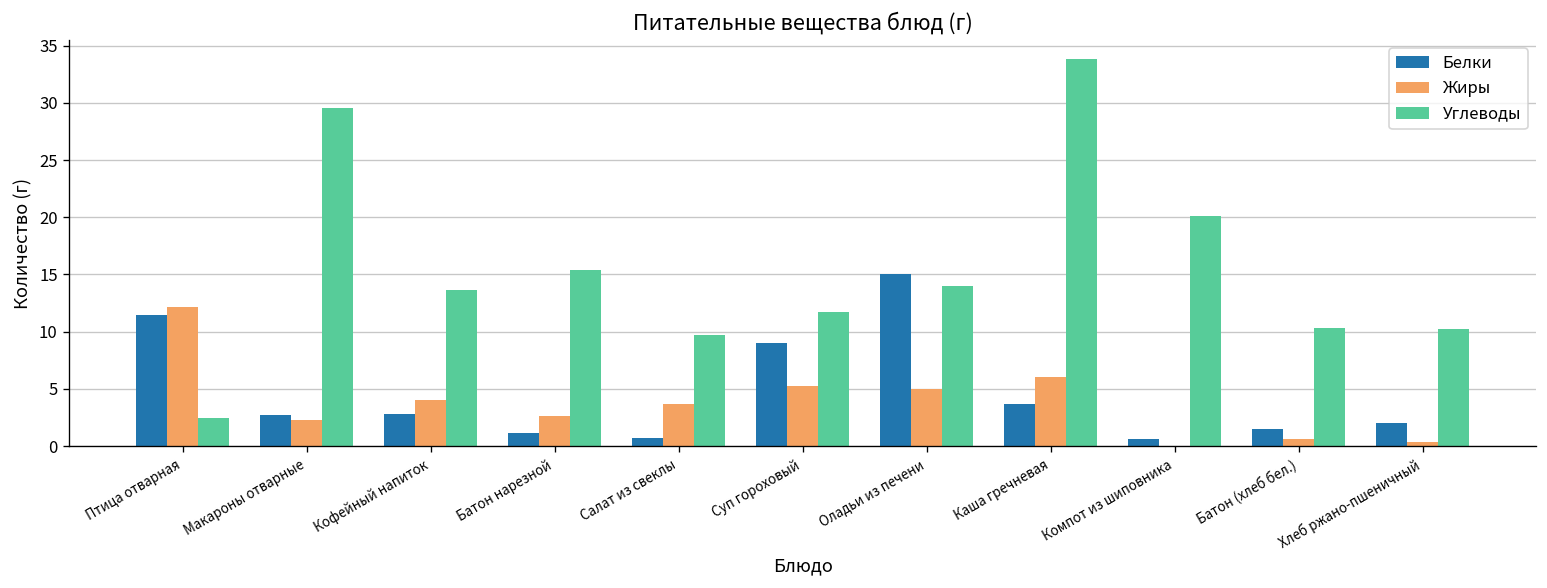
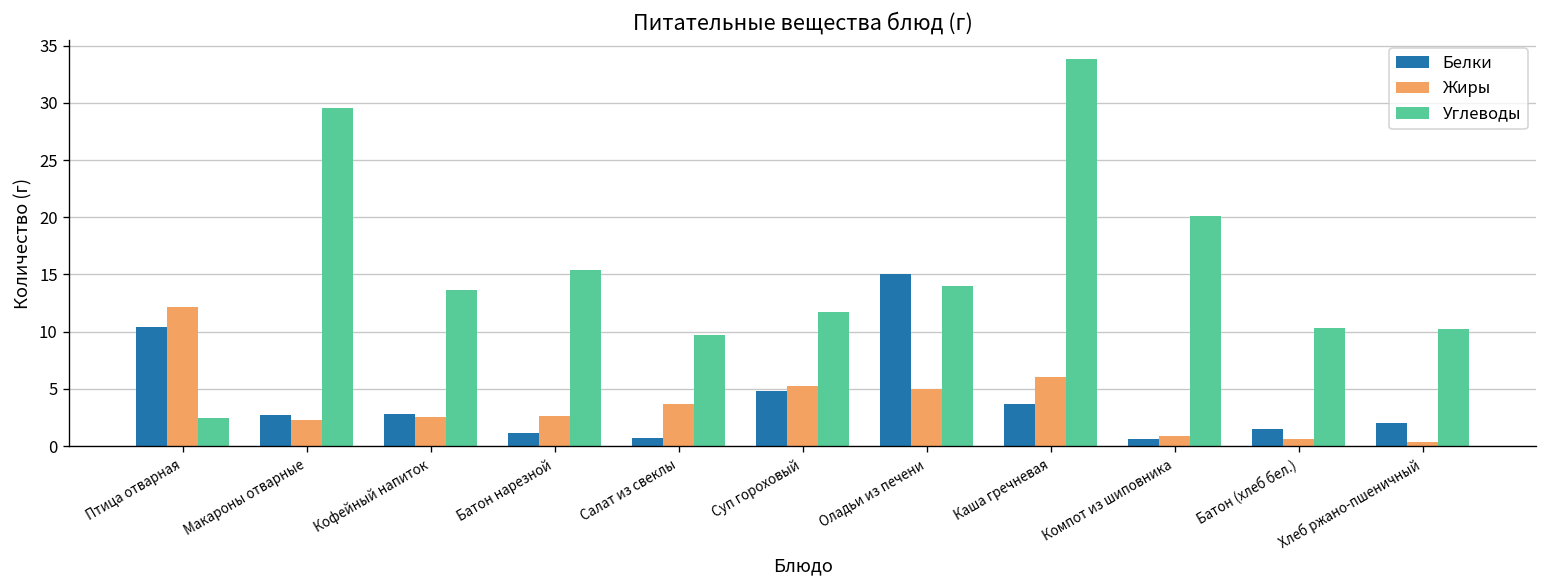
Белки, Птица отварная: 11 -> 10
Жиры, Кофейный напиток: 4 -> 3
Белки, Суп гороховый: 9 -> 5
Жиры, Компот из шиповника: 0 -> 1
